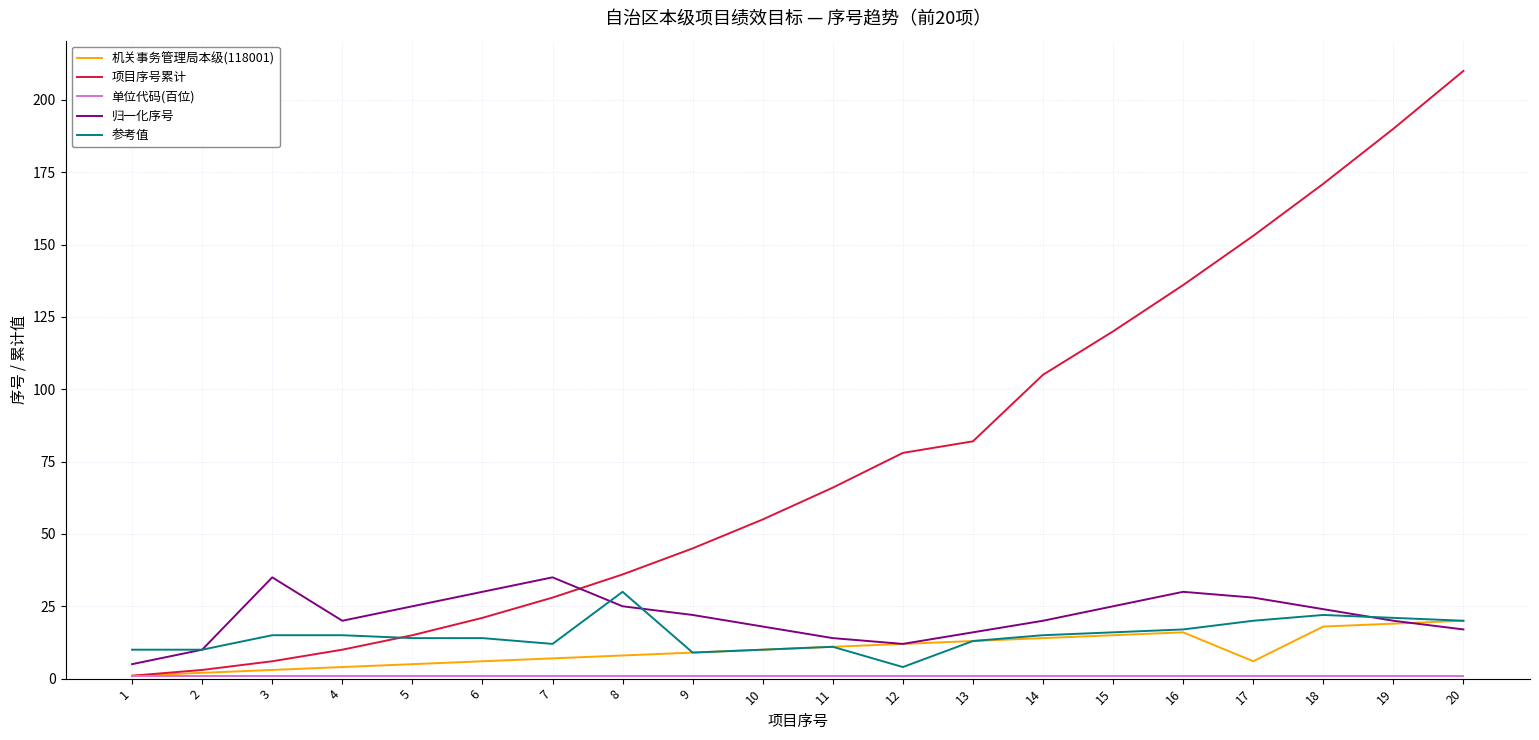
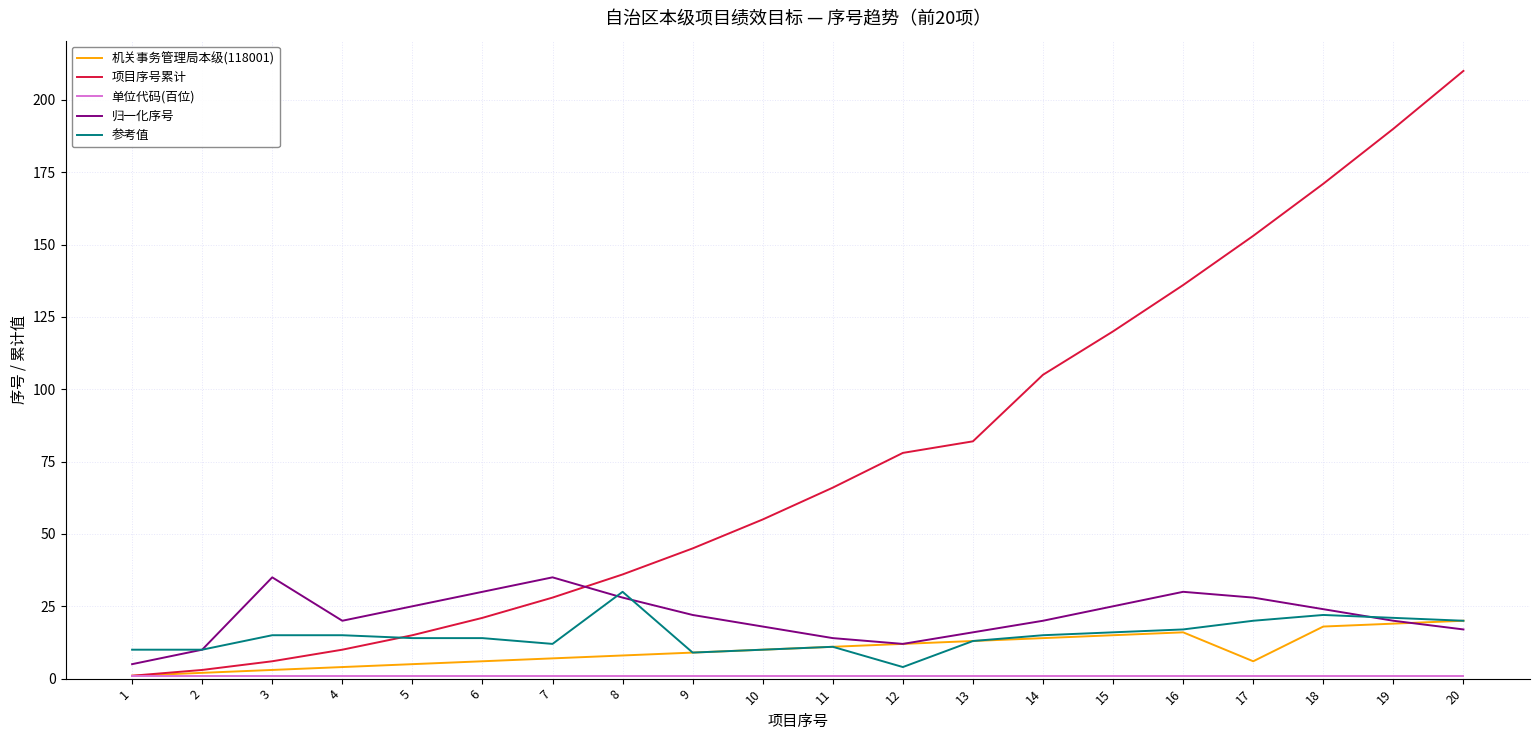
归一化序号, 8: 25 -> 28
